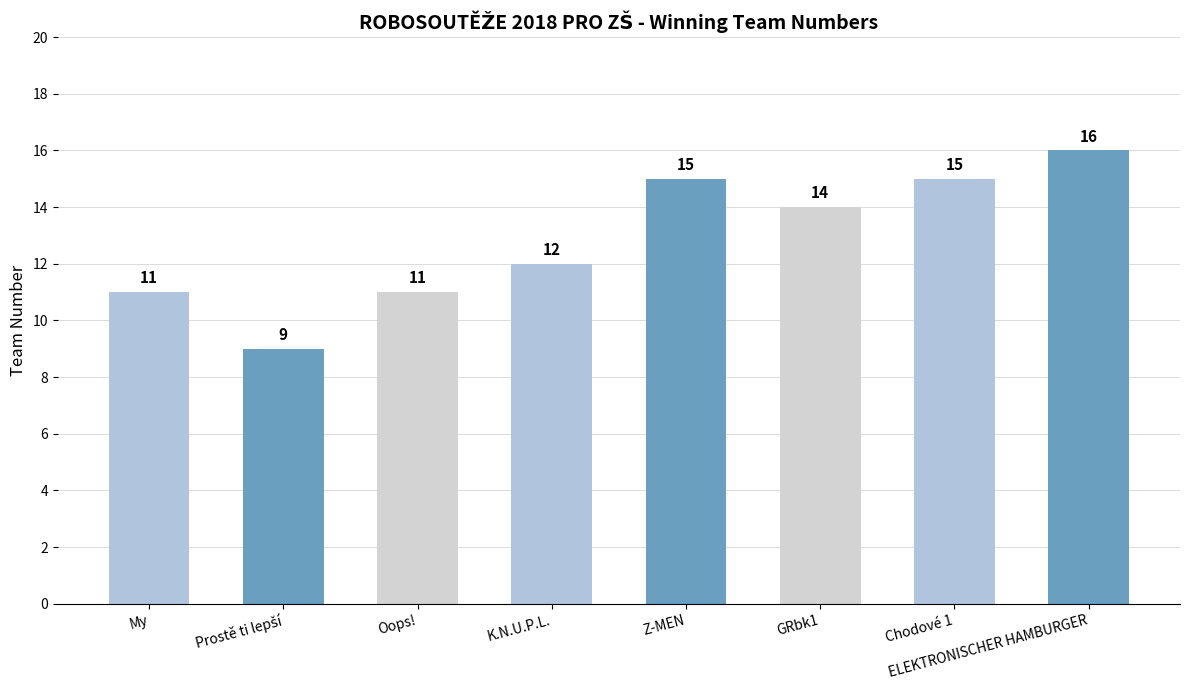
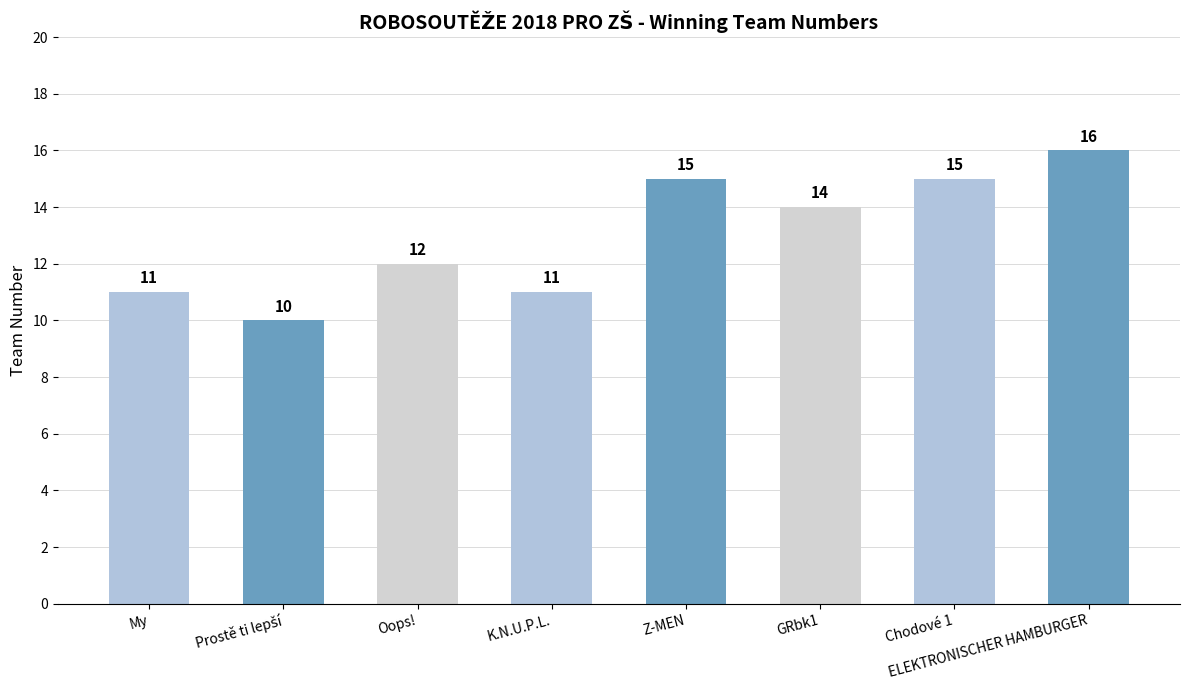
Prostě ti lepší: 9 -> 10
Oops!: 11 -> 12
K.N.U.P.L.: 12 -> 11
